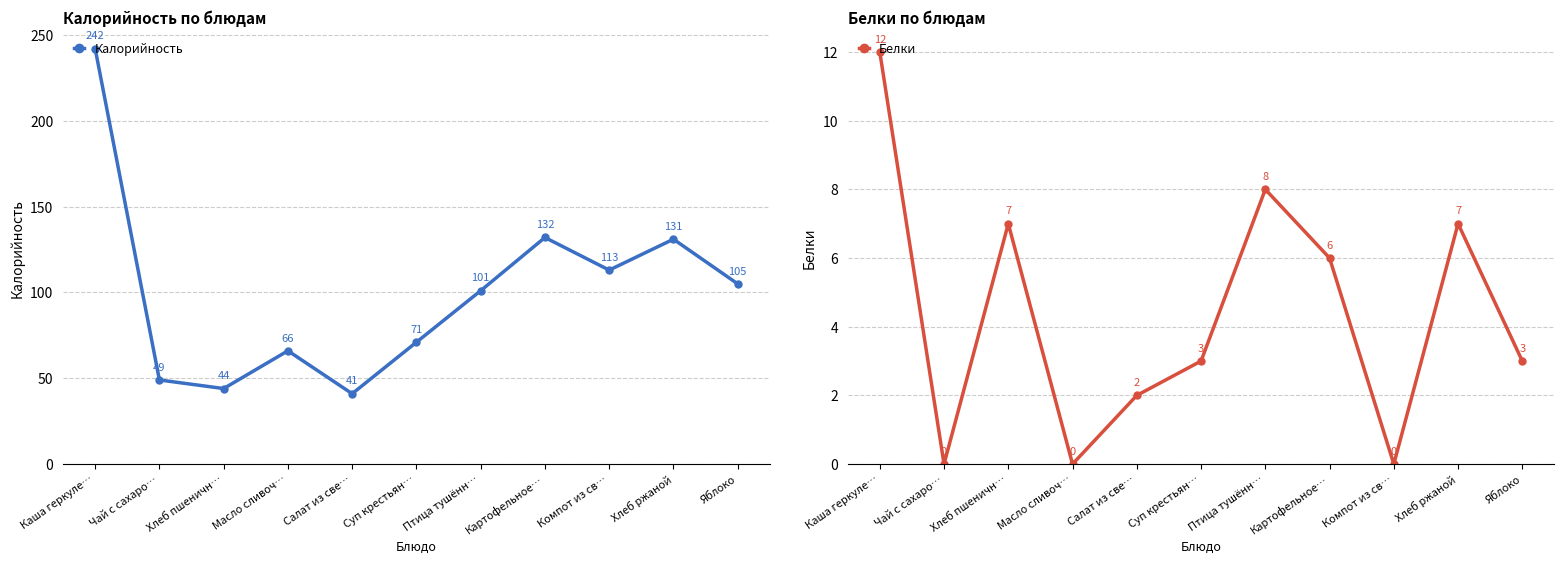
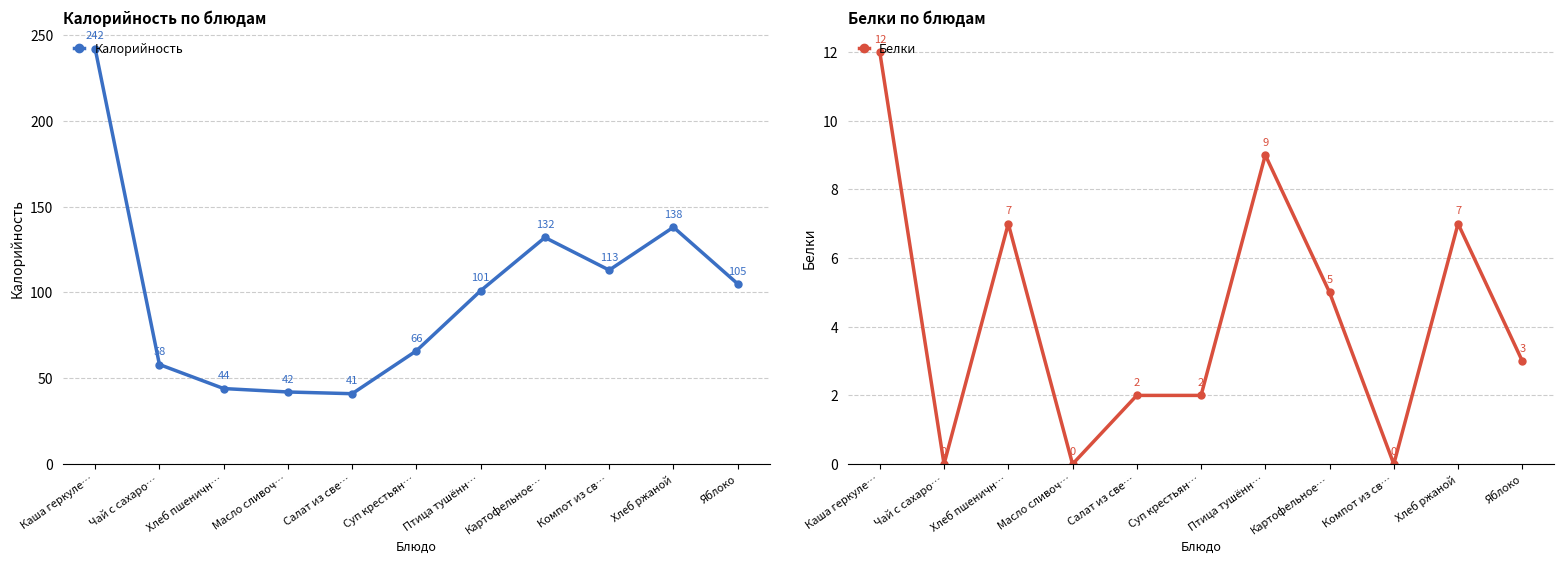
Калорийность по блюдам, Чай с сахаро…: 49 -> 58
Калорийность по блюдам, Масло сливоч…: 66 -> 42
Калорийность по блюдам, Суп крестьян…: 71 -> 66
Калорийность по блюдам, Хлеб ржаной: 131 -> 138
Белки по блюдам, Суп крестьян…: 3 -> 2
Белки по блюдам, Птица тушённ…: 8 -> 9
Белки по блюдам, Картофельное…: 6 -> 5
